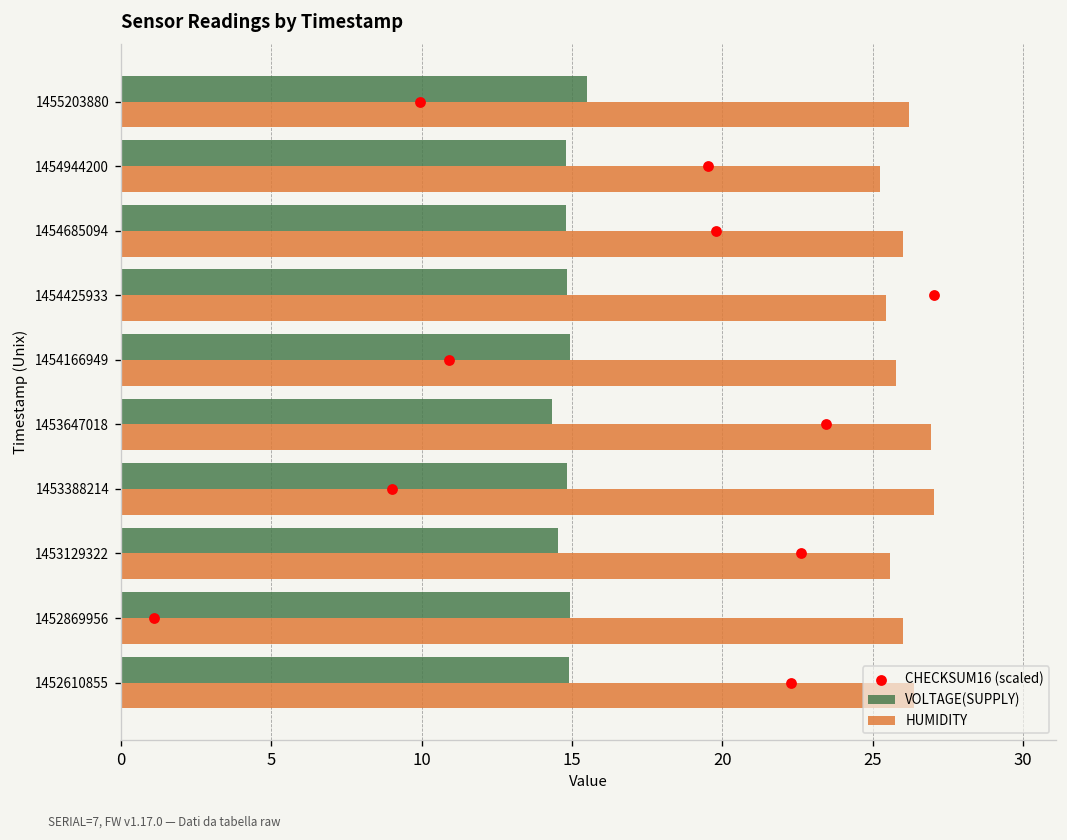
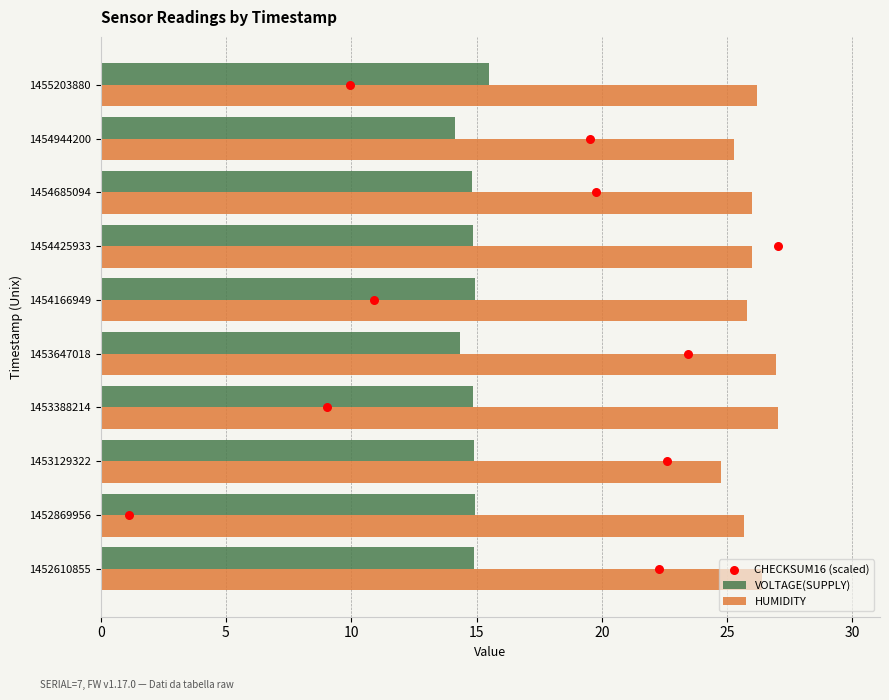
VOLTAGE(SUPPLY), 1454944200: 14.8 -> 14.1
HUMIDITY, 1454425933: 25.4 -> 26.0
VOLTAGE(SUPPLY), 1453129322: 14.5 -> 14.9
HUMIDITY, 1453129322: 25.6 -> 24.7
HUMIDITY, 1452869956: 26.0 -> 25.7
